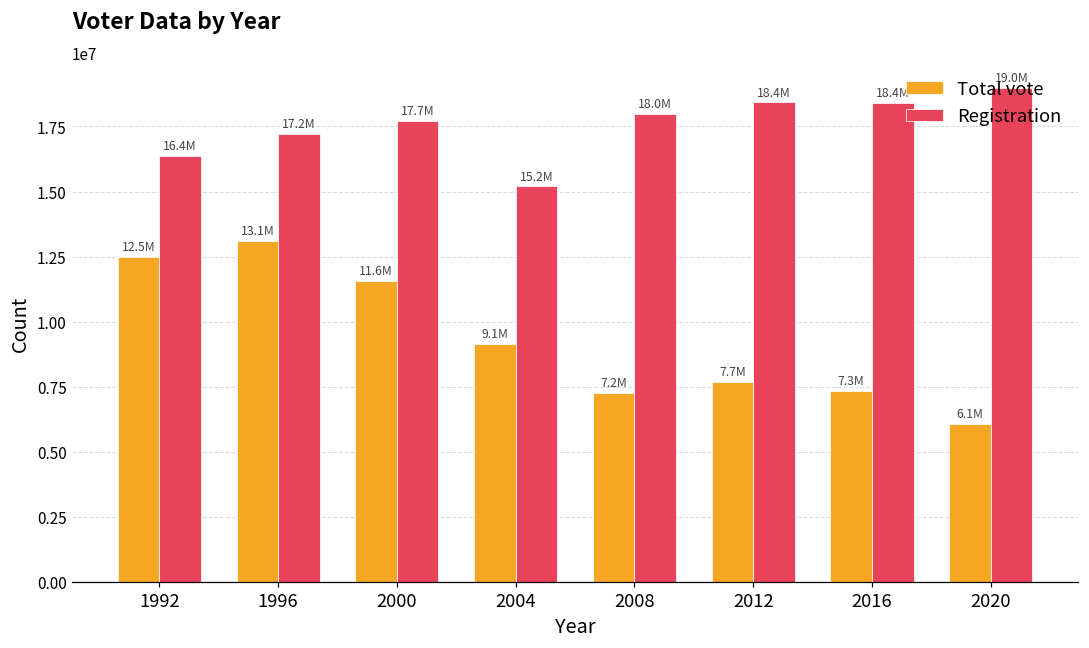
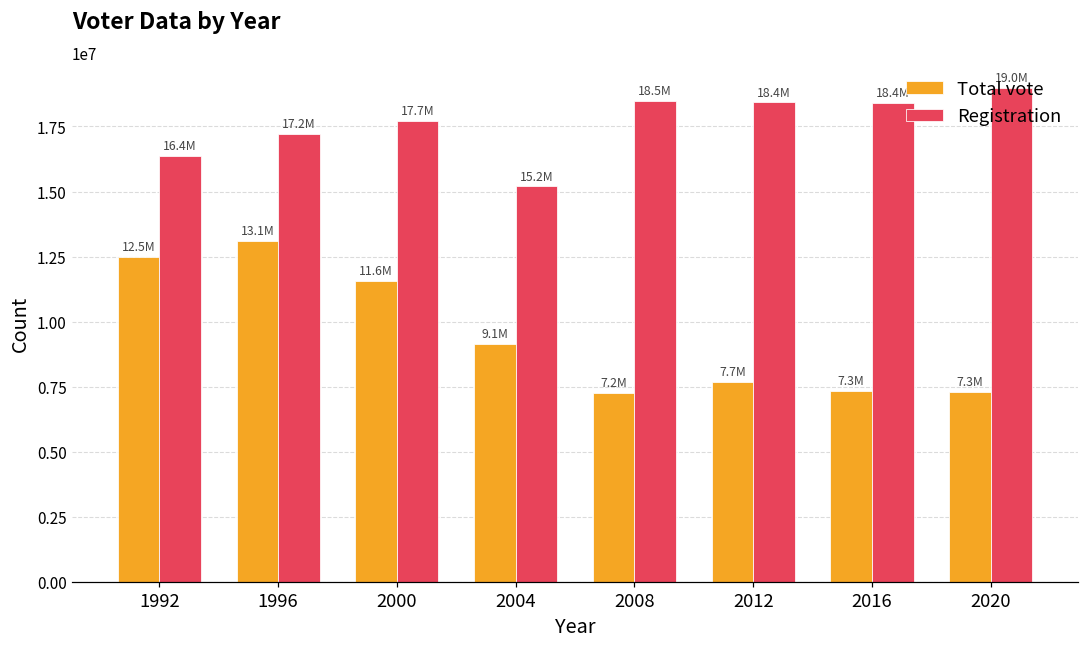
Registration, 2008: 18.0M -> 18.5M
Total vote, 2020: 6.1M -> 7.3M
